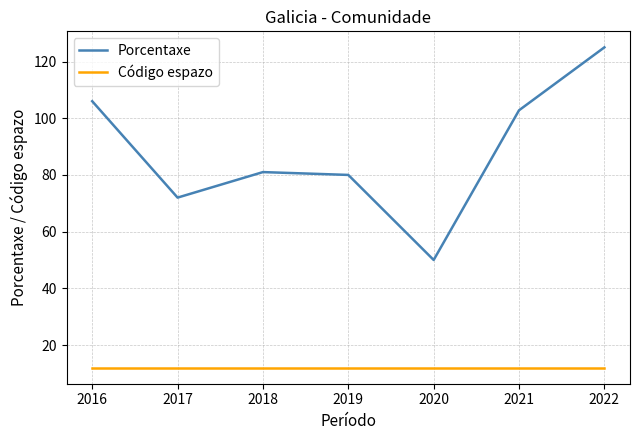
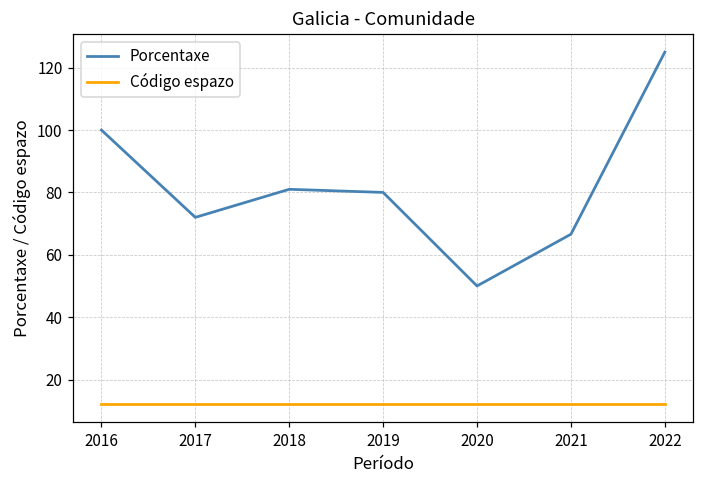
Porcentaxe, 2016: 106 -> 100
Porcentaxe, 2021: 103 -> 67
